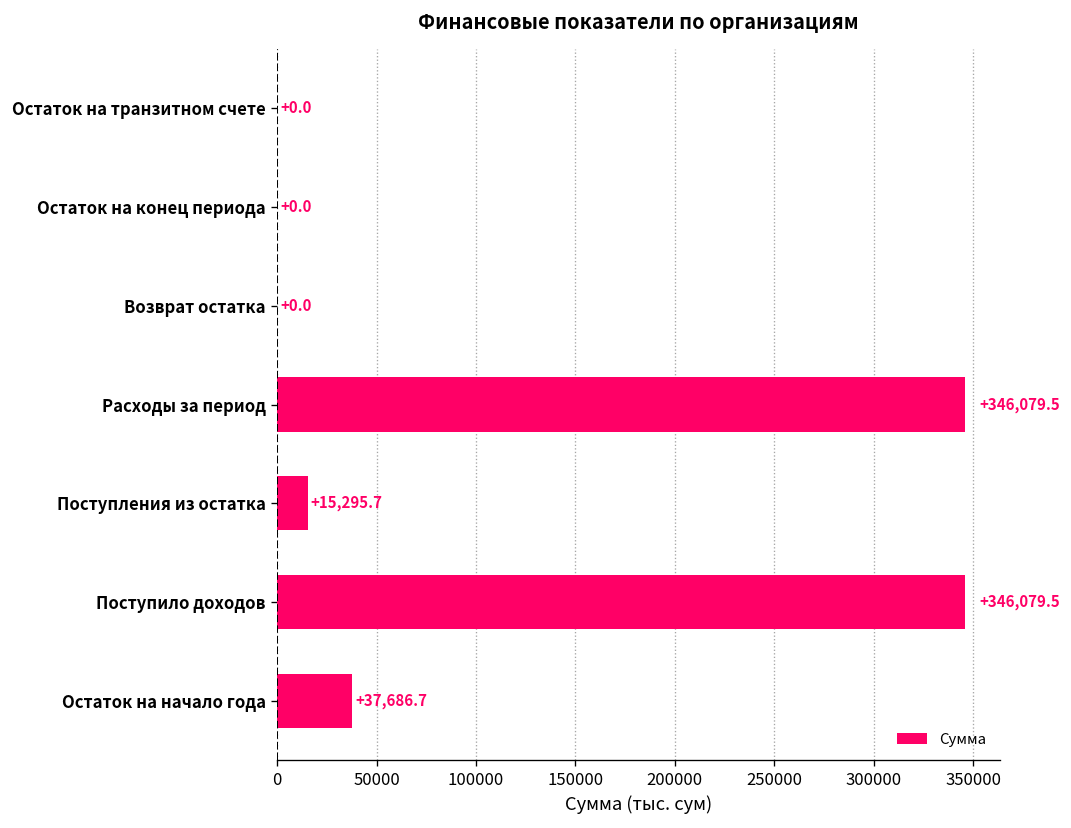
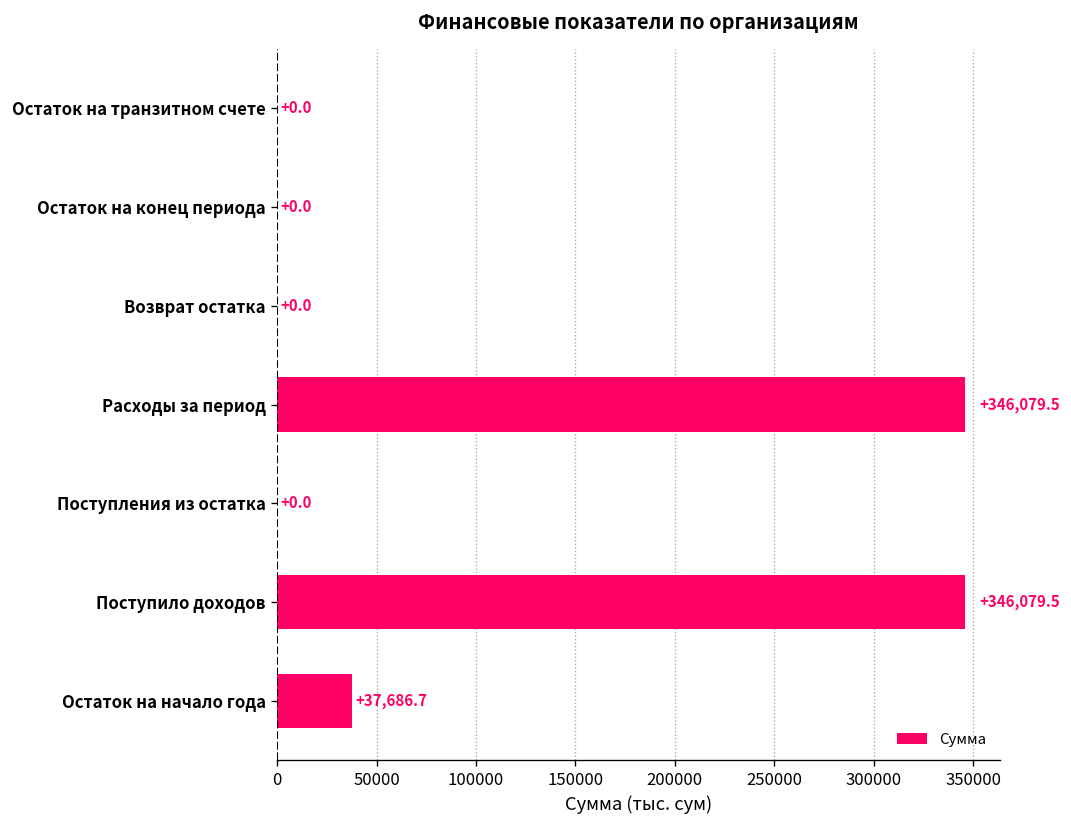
Поступления из остатка: +15,295.7 -> +0.0
